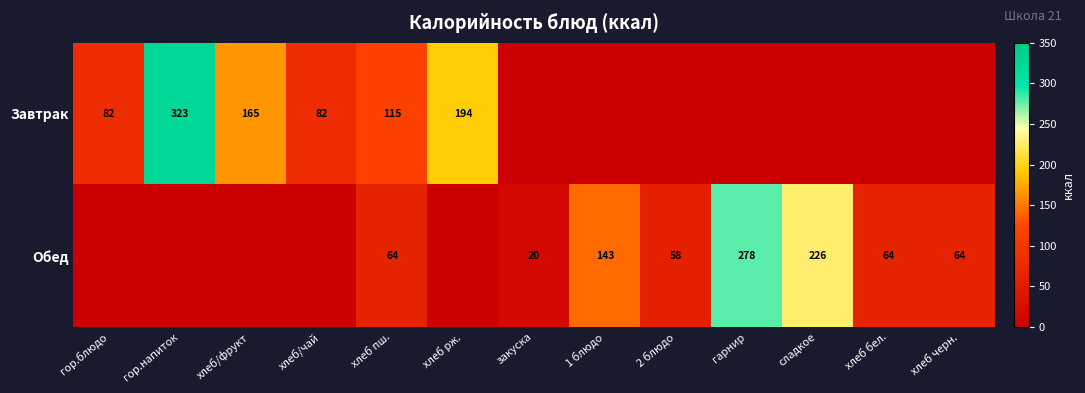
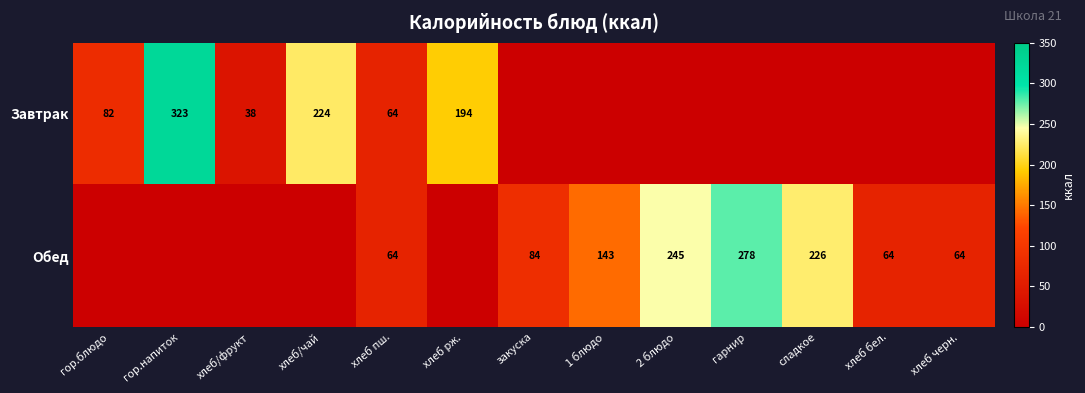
Завтрак, хлеб/фрукт: 165 -> 38
Завтрак, хлеб/чай: 82 -> 224
Завтрак, хлеб пш.: 115 -> 64
Обед, закуска: 20 -> 84
Обед, 2 блюдо: 58 -> 245
